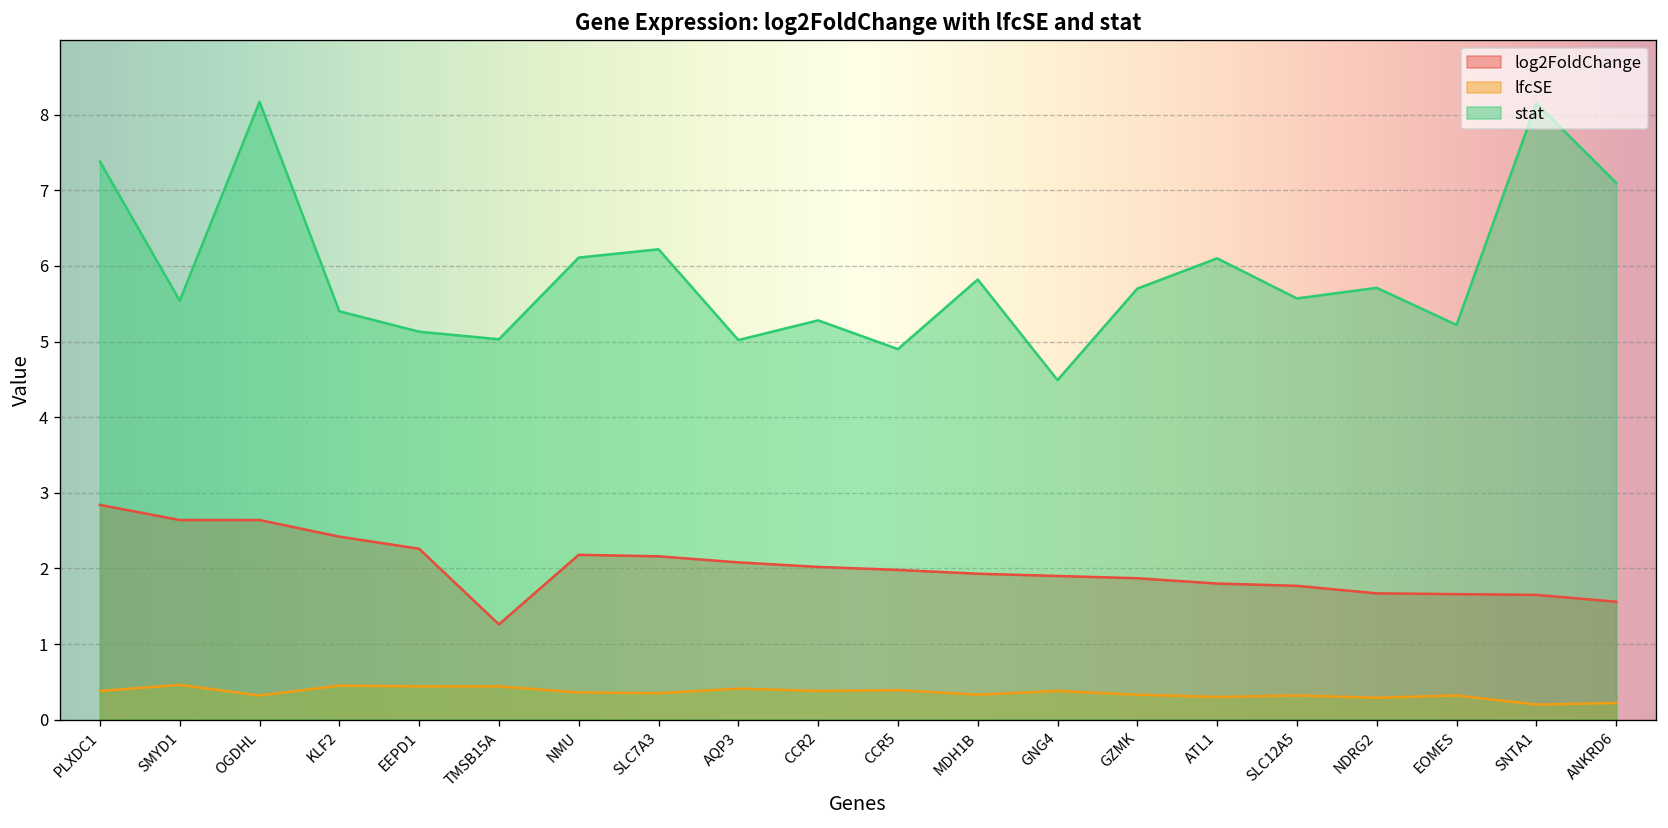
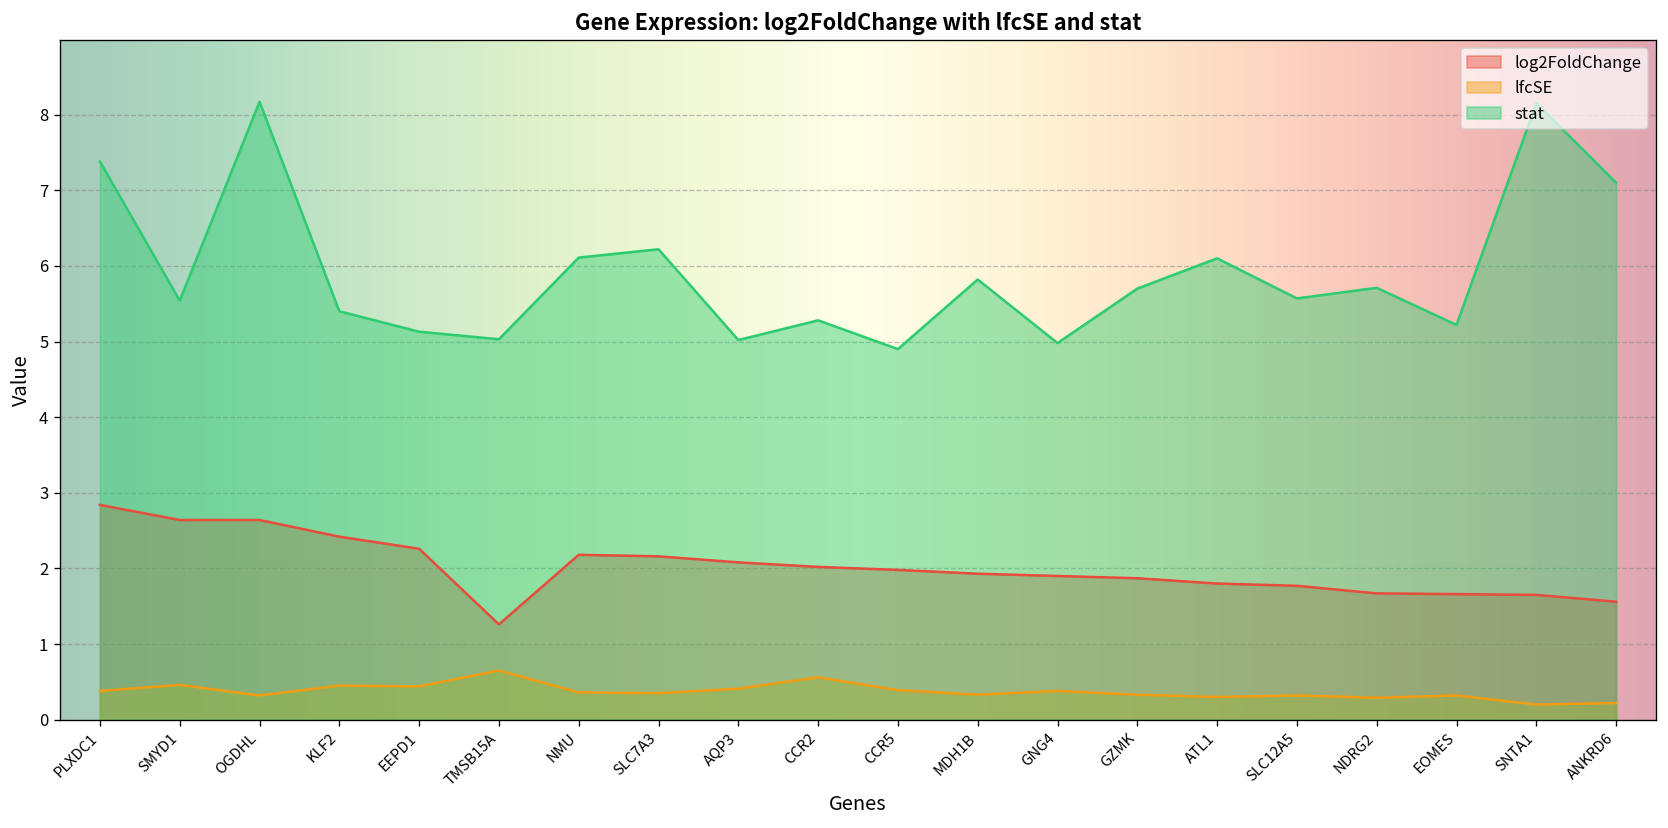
lfcSE, TMSB15A: 0.4 -> 0.7
lfcSE, CCR2: 0.4 -> 0.6
stat, GNG4: 4.5 -> 5.0
